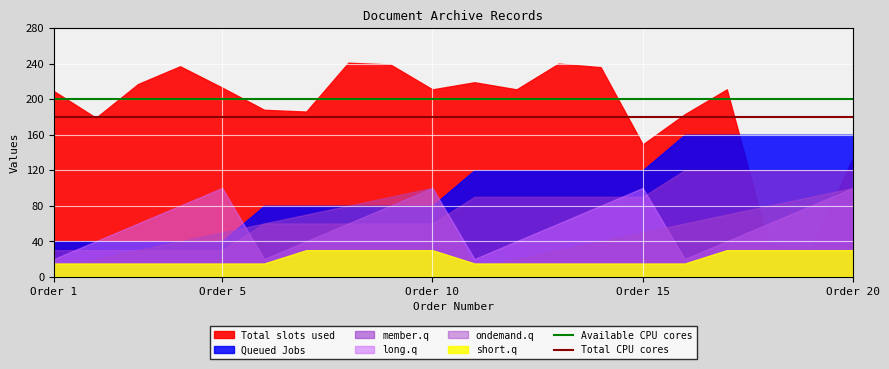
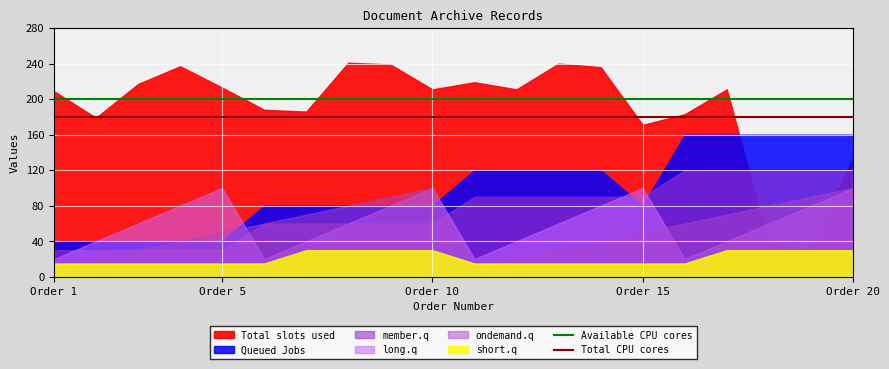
Total slots used, Order 15: 150 -> 170
Queued Jobs, Order 15: 120 -> 80
